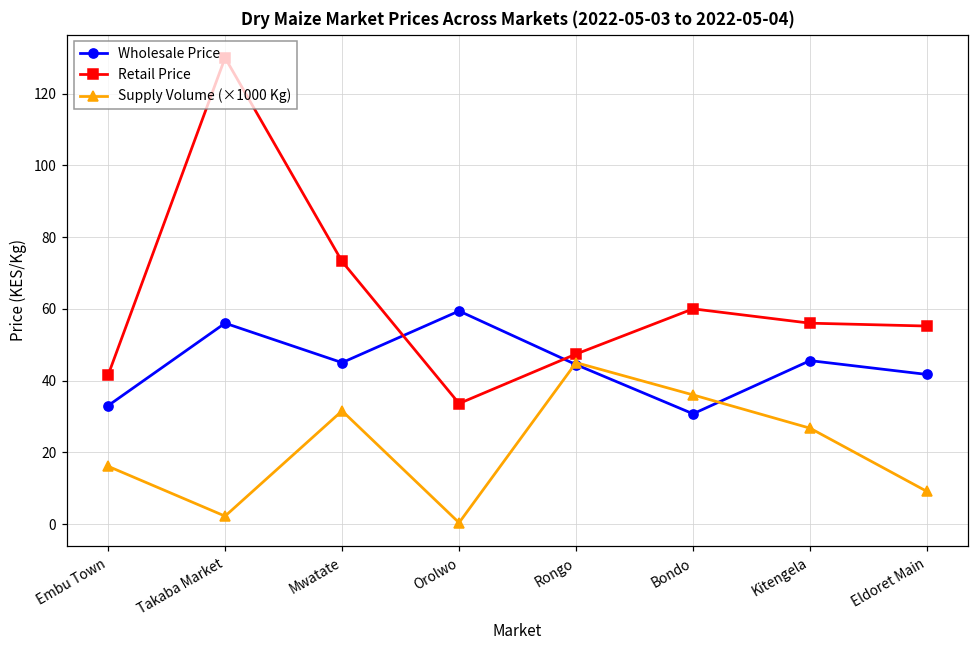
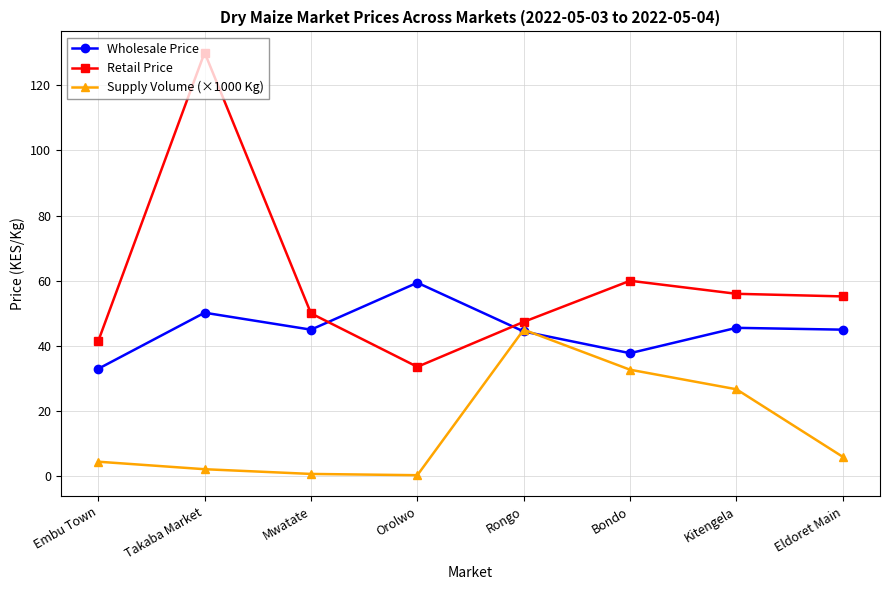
Supply Volume (×1000 Kg), Embu Town: 16 -> 5
Wholesale Price, Takaba Market: 56 -> 50
Retail Price, Mwatate: 73 -> 50
Supply Volume (×1000 Kg), Mwatate: 32 -> 1
Wholesale Price, Bondo: 31 -> 38
Supply Volume (×1000 Kg), Bondo: 36 -> 33
Wholesale Price, Eldoret Main: 42 -> 45
Supply Volume (×1000 Kg), Eldoret Main: 9 -> 6
